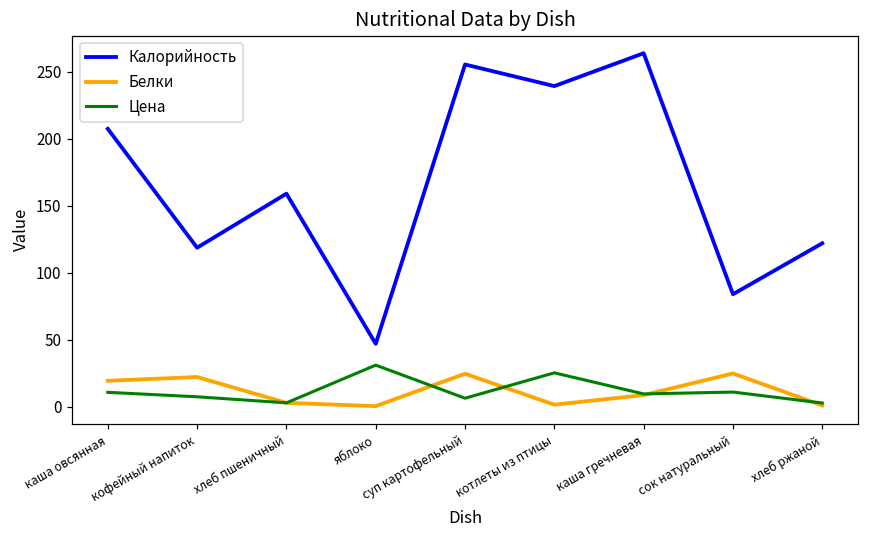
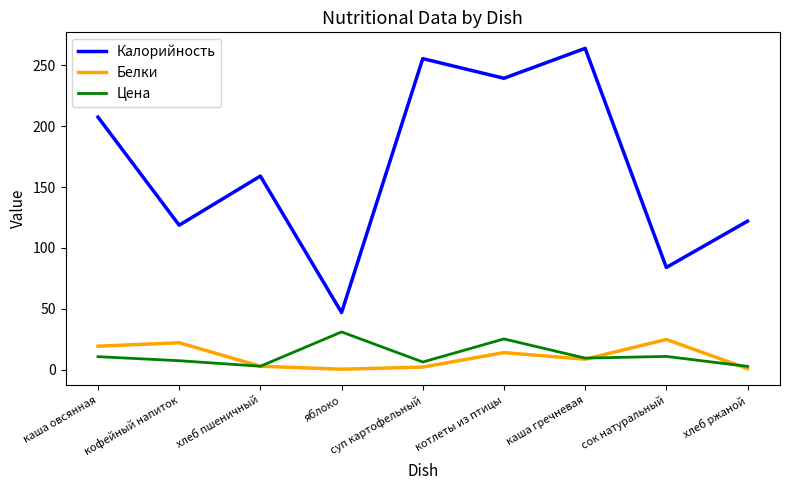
Белки, суп картофельный: 25 -> 2
Белки, котлеты из птицы: 2 -> 14
